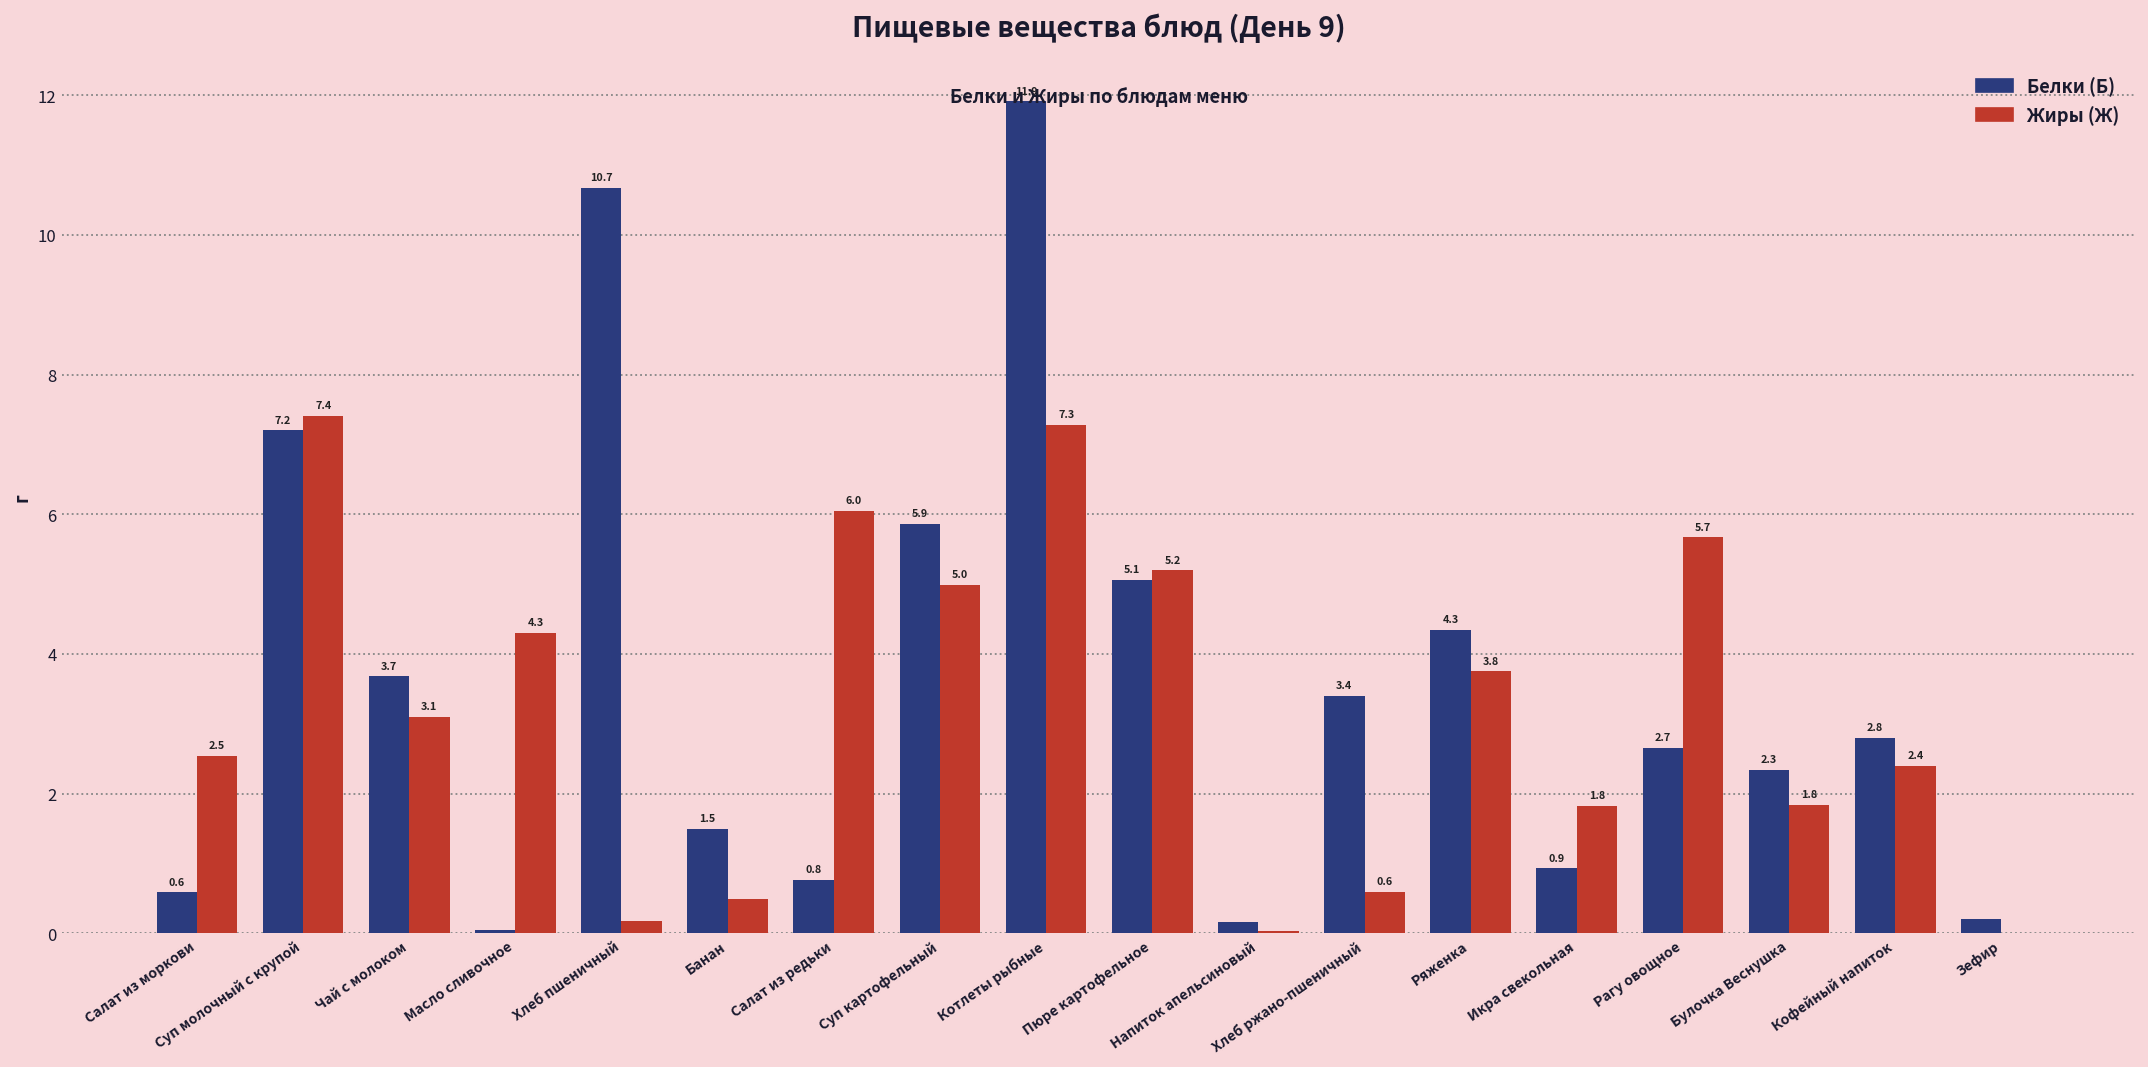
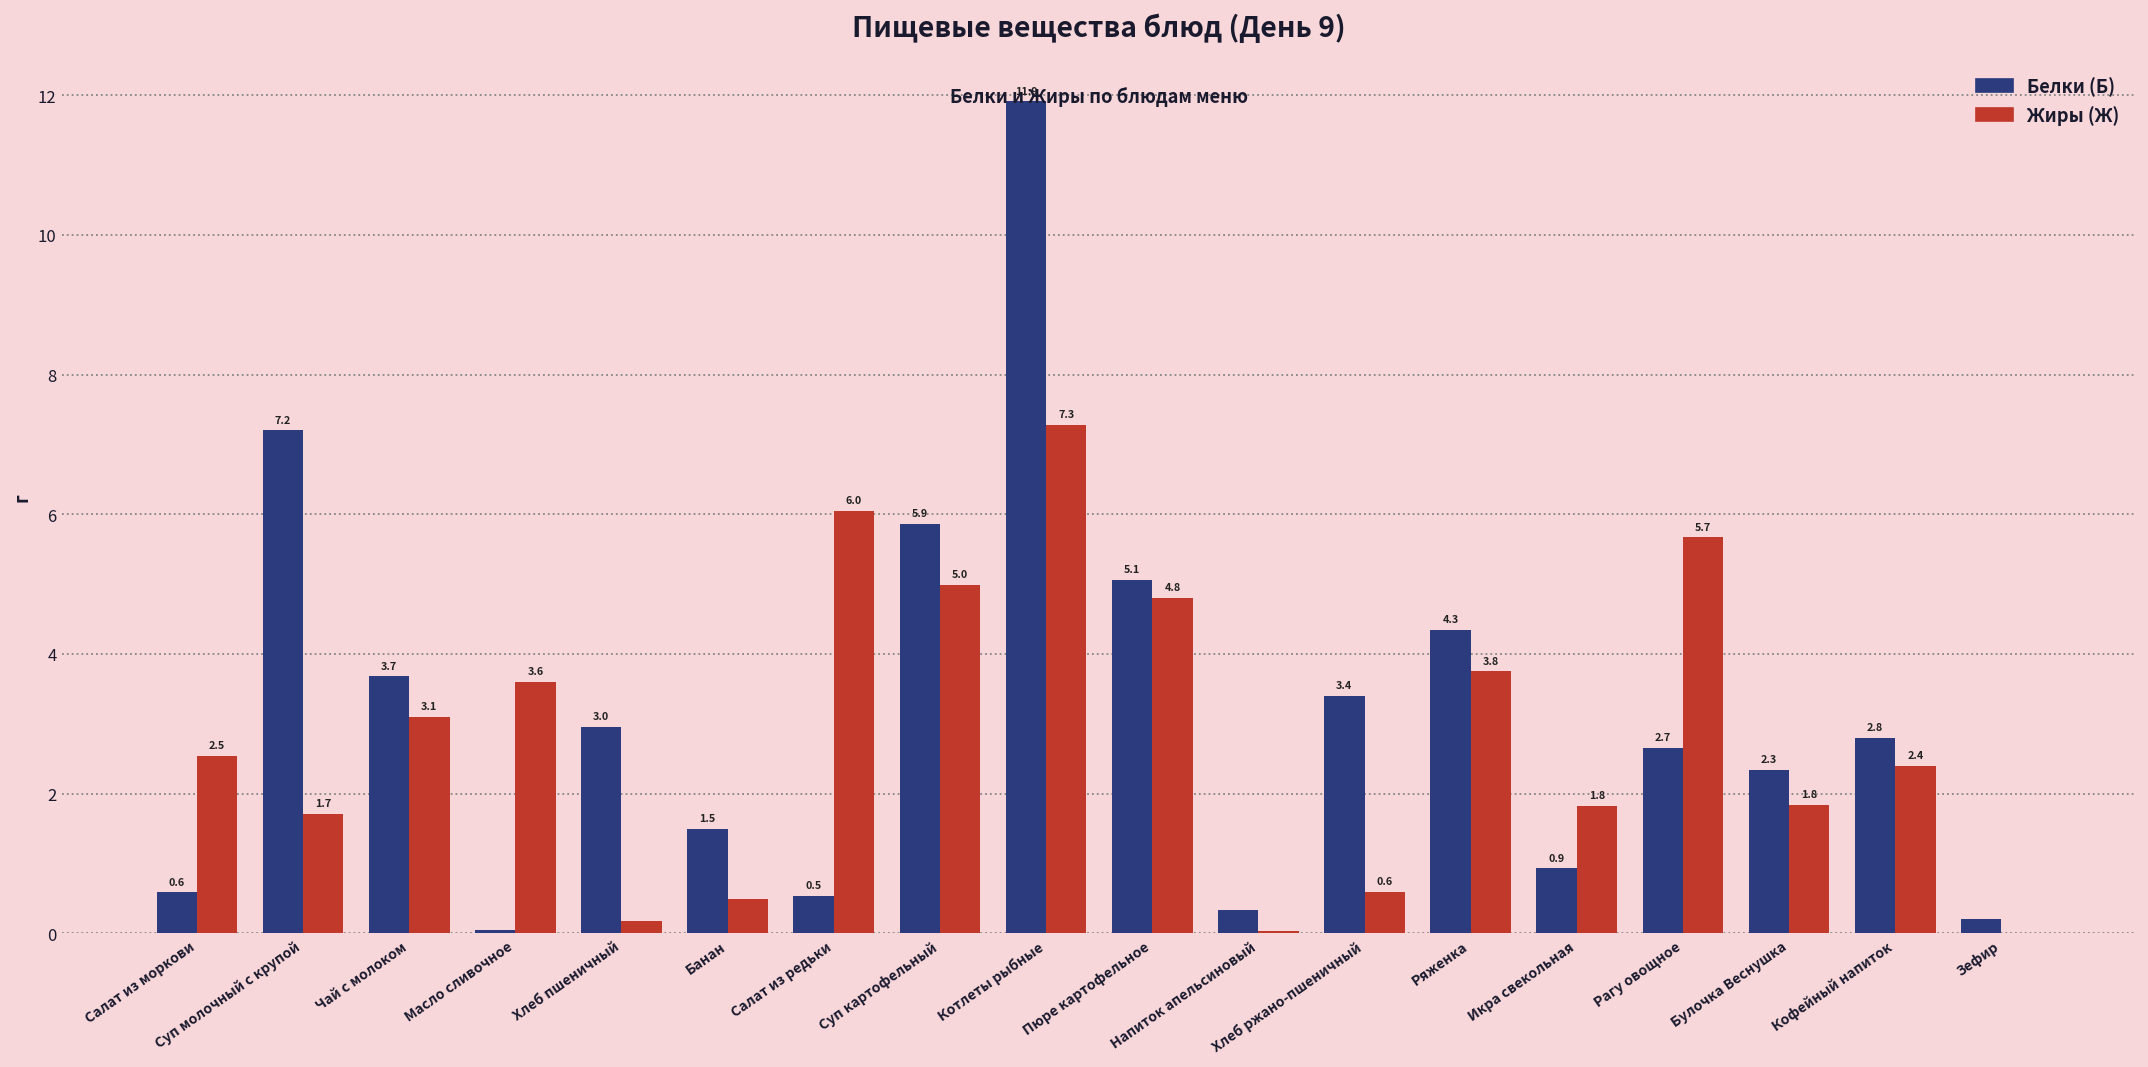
Жиры (Ж), Суп молочный с крупой: 7.4 -> 1.7
Жиры (Ж), Масло сливочное: 4.3 -> 3.6
Белки (Б), Хлеб пшеничный: 10.7 -> 3.0
Белки (Б), Салат из редьки: 0.8 -> 0.5
Жиры (Ж), Пюре картофельное: 5.2 -> 4.8
Белки (Б), Напиток апельсиновый: 0.2 -> 0.3
